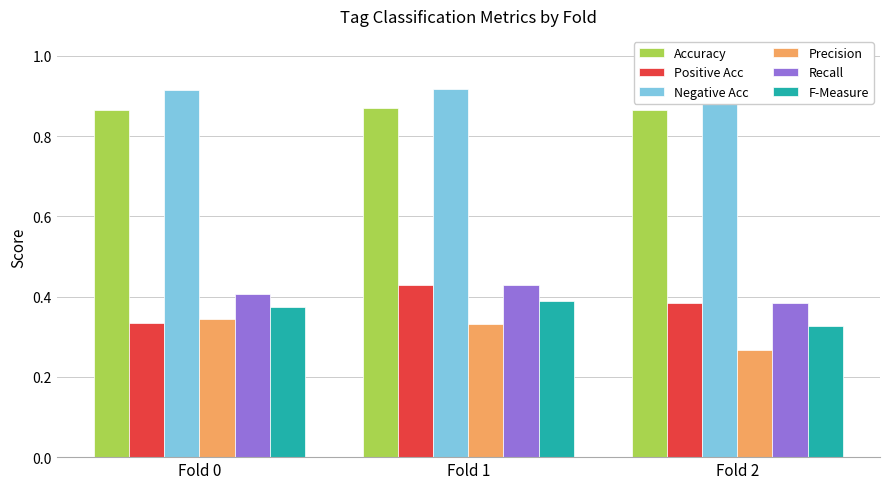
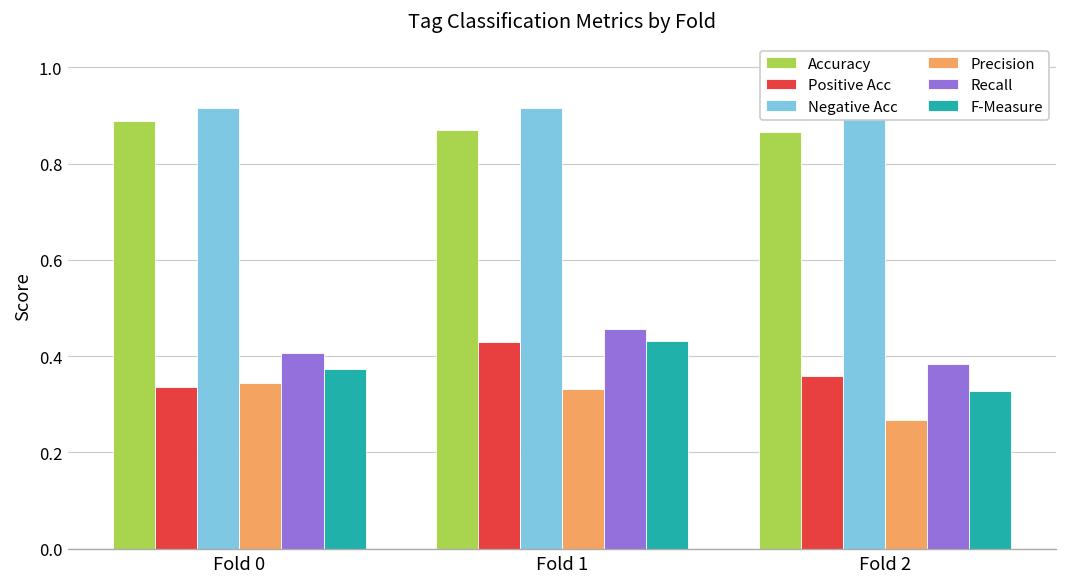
Accuracy, Fold 0: 0.87 -> 0.89
Recall, Fold 1: 0.43 -> 0.46
F-Measure, Fold 1: 0.39 -> 0.43
Positive Acc, Fold 2: 0.38 -> 0.36
